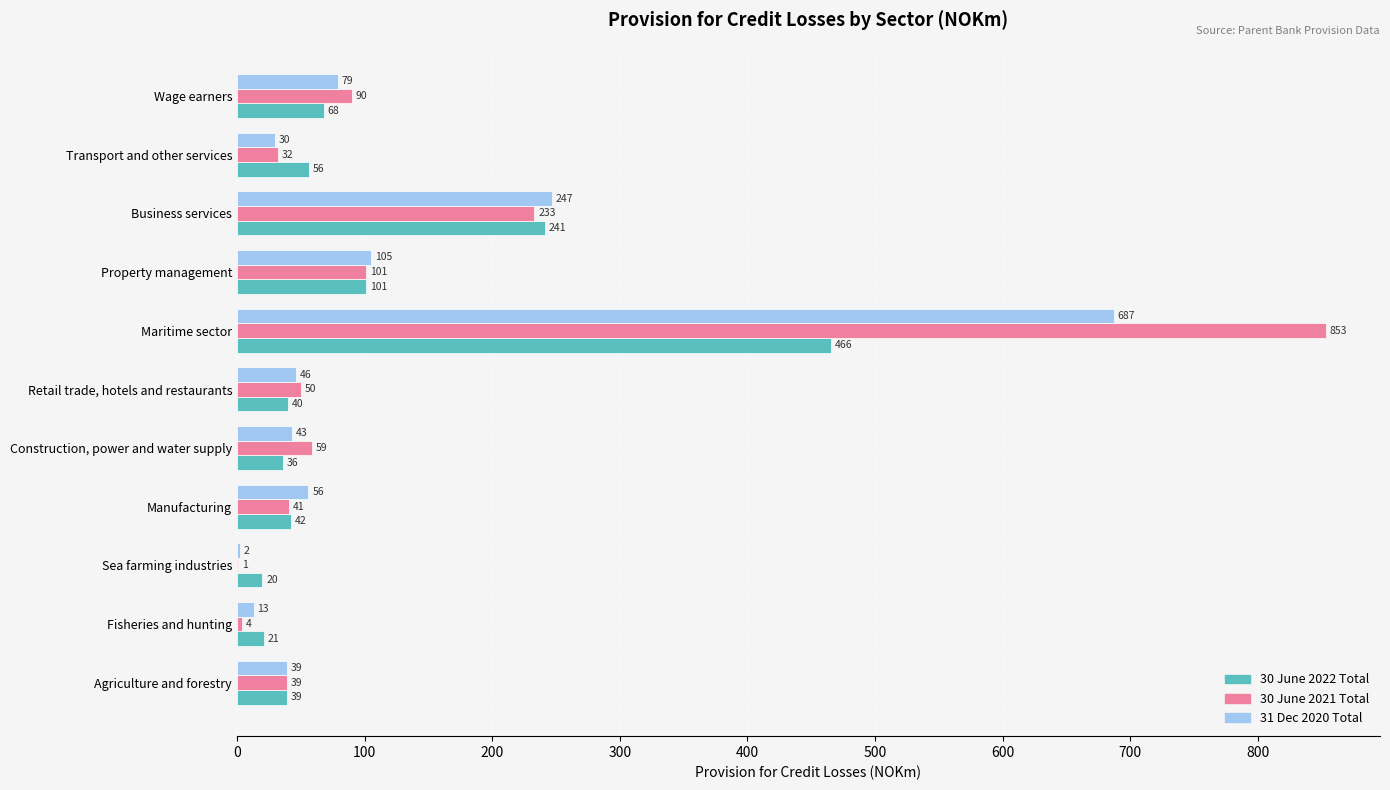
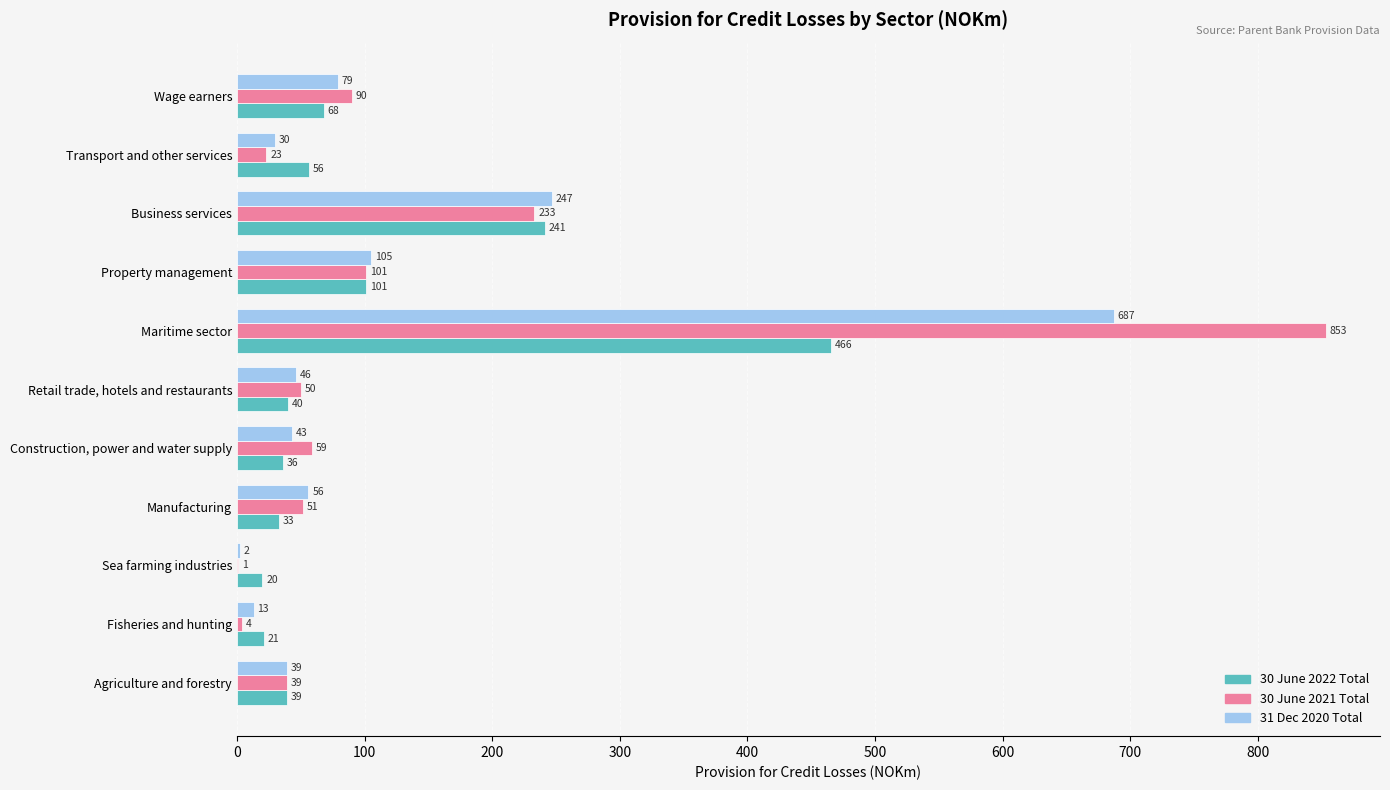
30 June 2021 Total, Transport and other services: 32 -> 23
30 June 2021 Total, Manufacturing: 41 -> 51
30 June 2022 Total, Manufacturing: 42 -> 33
